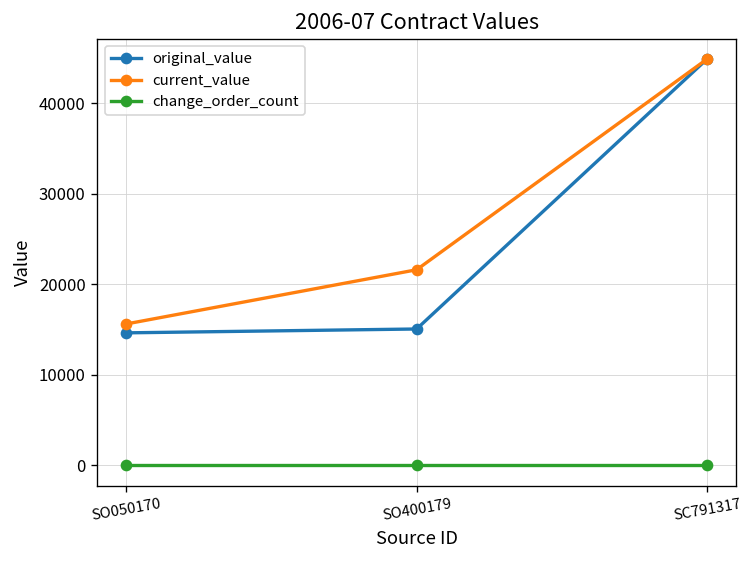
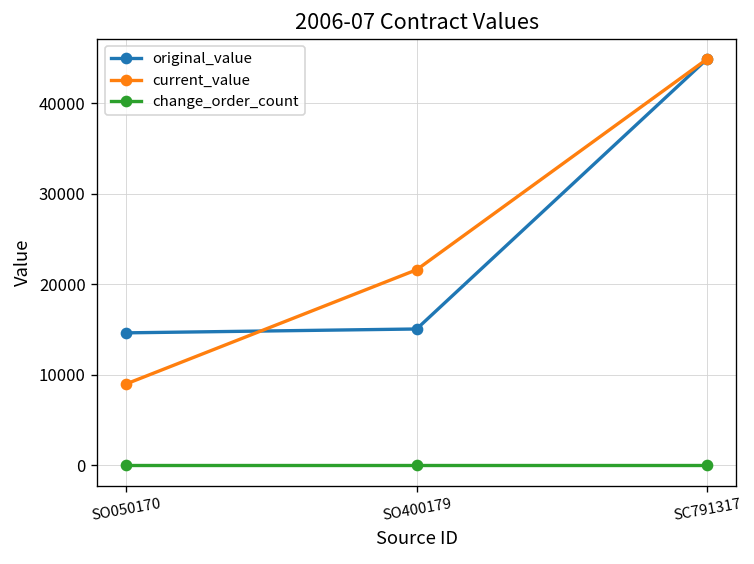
current_value, SO050170: 16000 -> 9000
